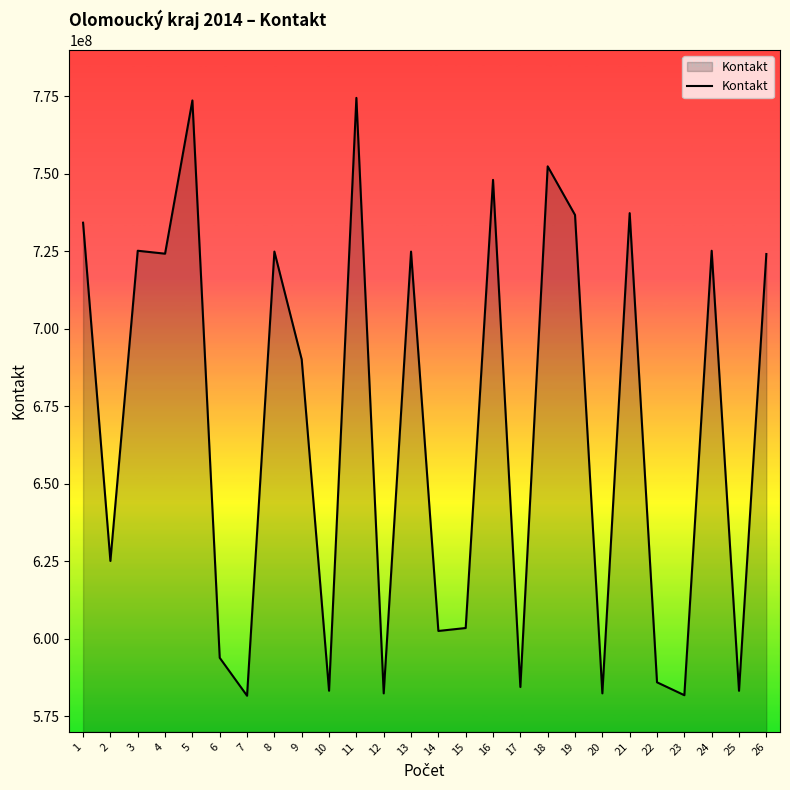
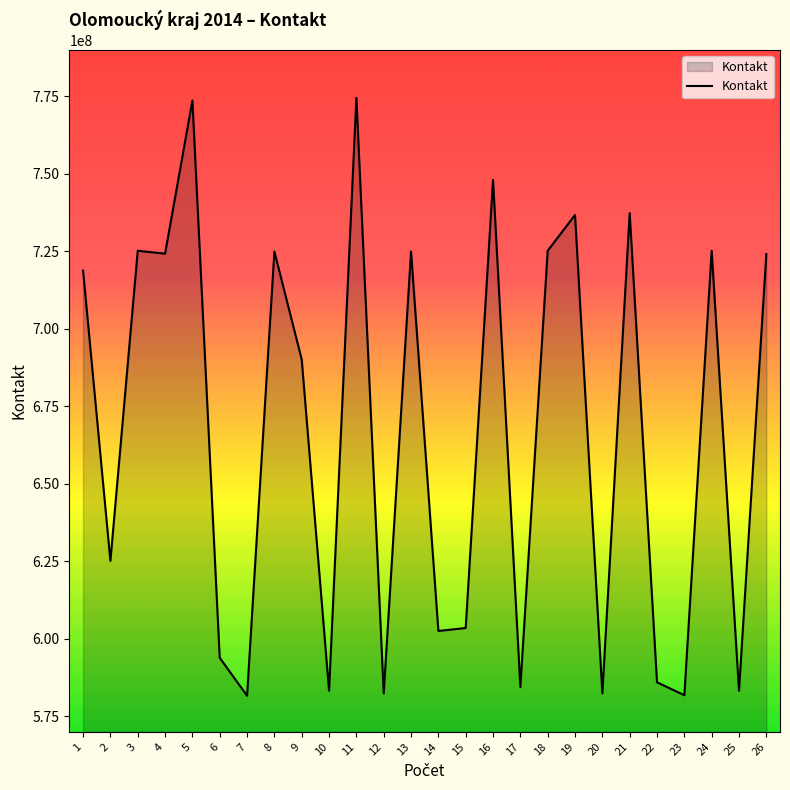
1: 734000000 -> 719000000
18: 752000000 -> 725000000
